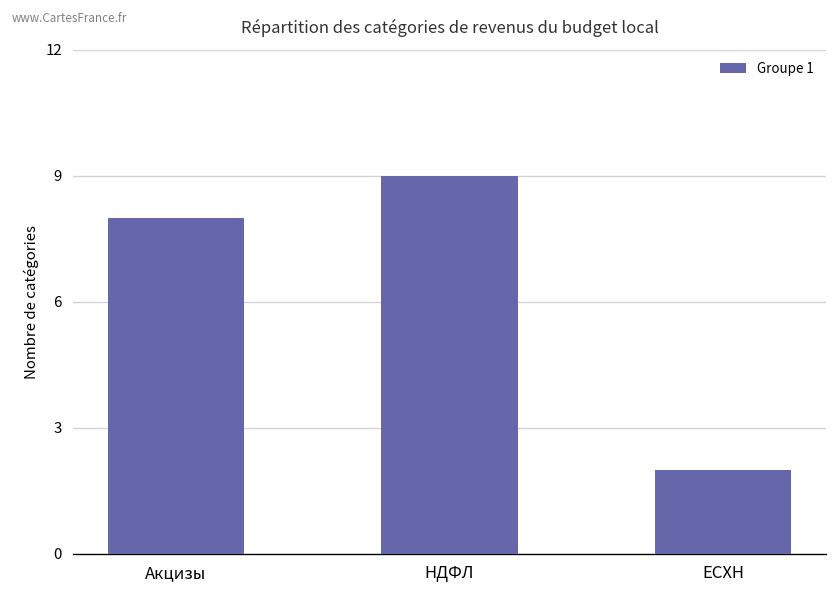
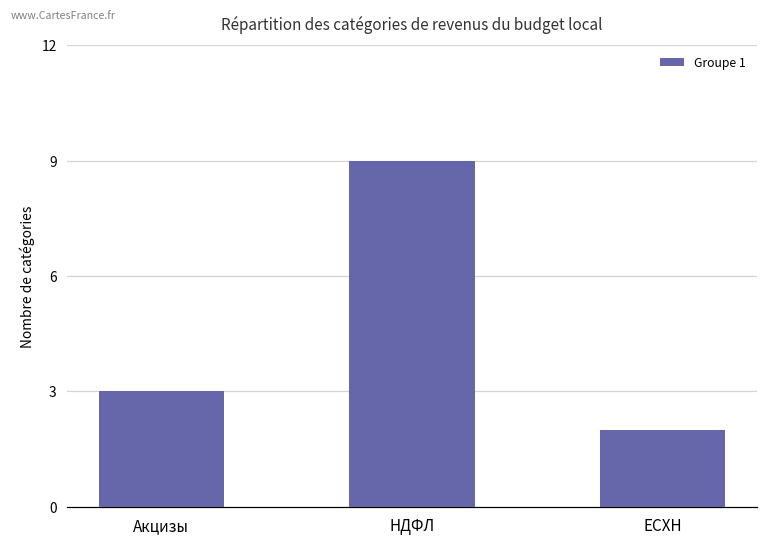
Акцизы: 8 -> 3
